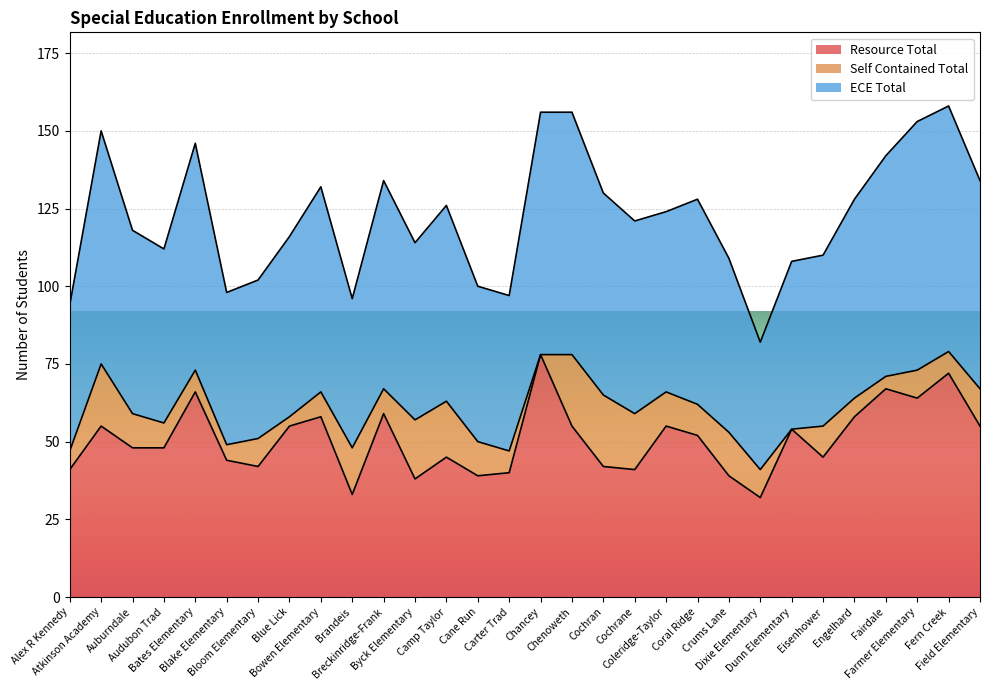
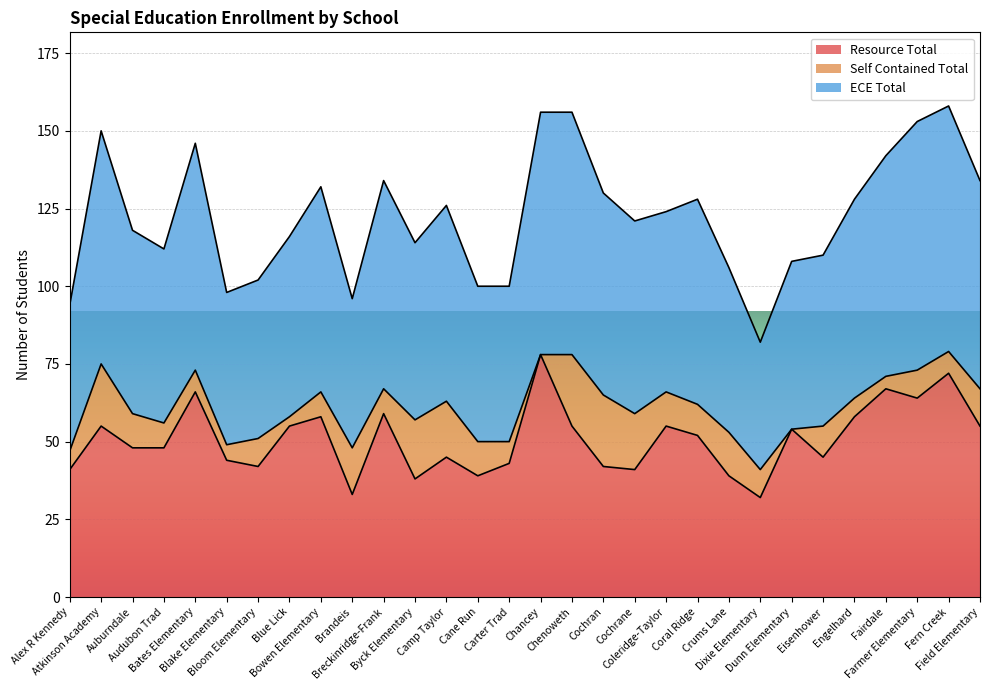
Resource Total, Carter Trad: 40 -> 43
ECE Total, Crums Lane: 56 -> 53
